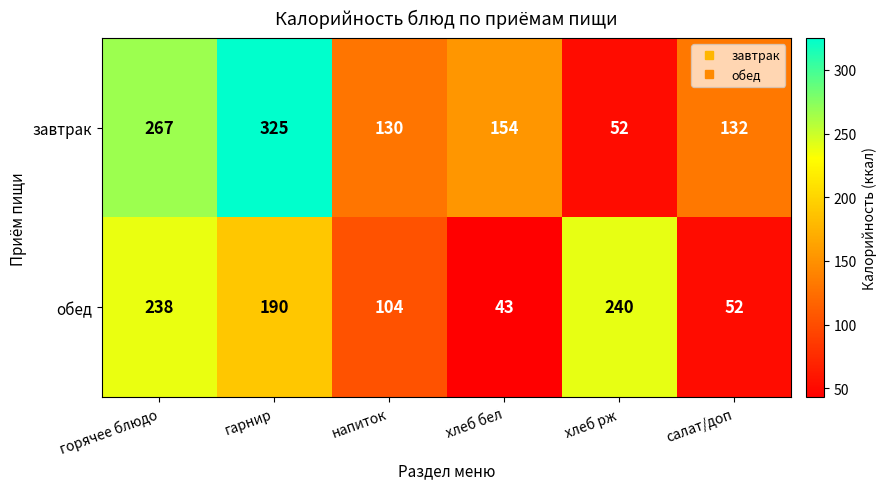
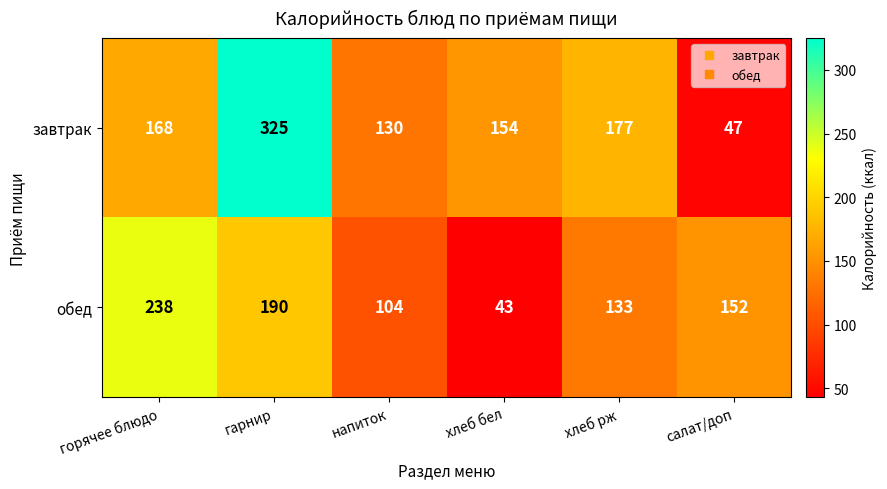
завтрак, горячее блюдо: 267 -> 168
завтрак, хлеб рж: 52 -> 177
завтрак, салат/доп: 132 -> 47
обед, хлеб рж: 240 -> 133
обед, салат/доп: 52 -> 152
